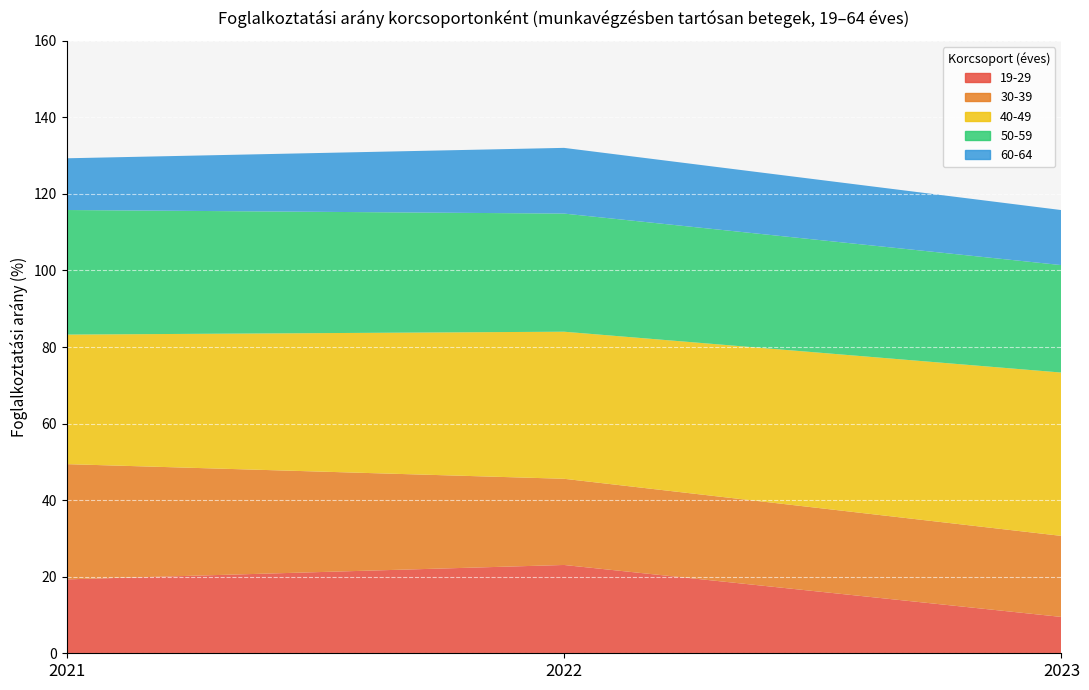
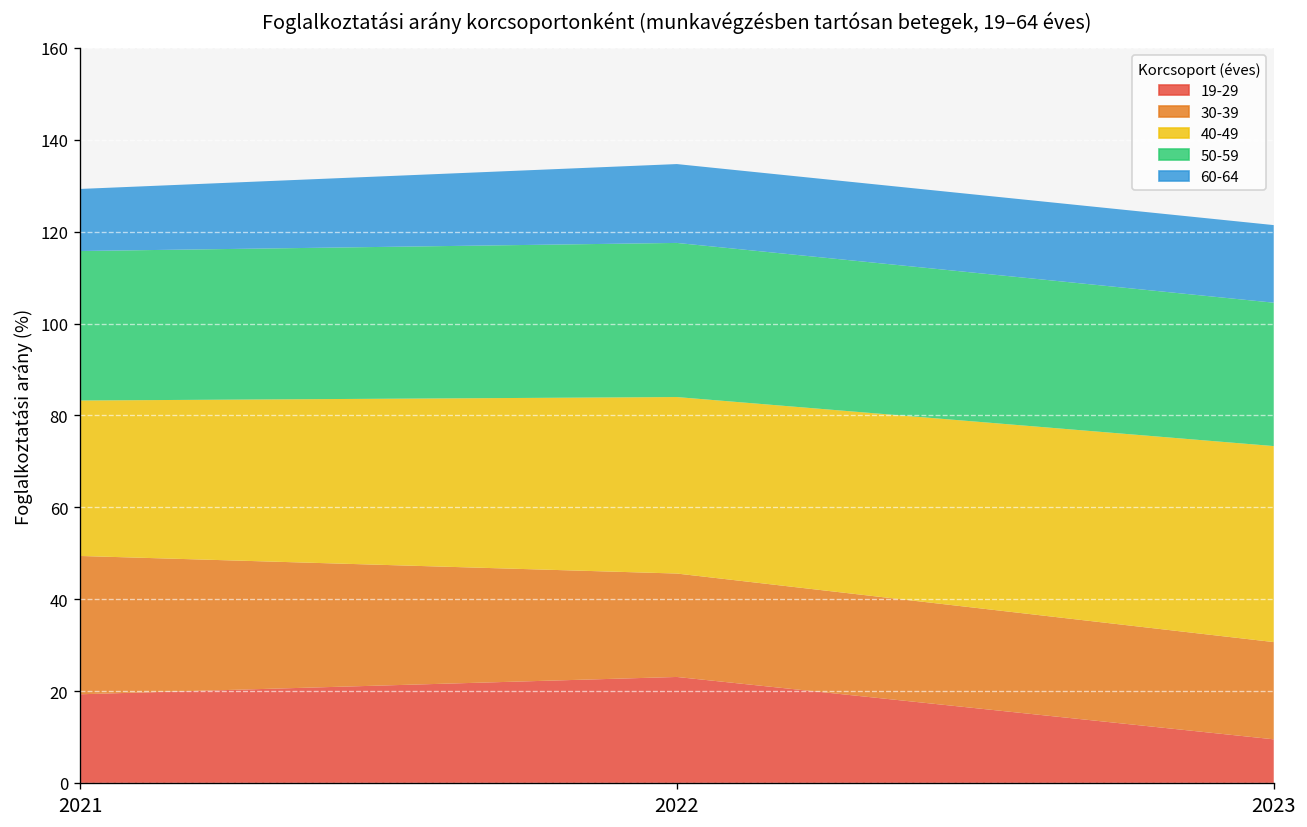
50-59, 2022: 31 -> 34
50-59, 2023: 28 -> 31
60-64, 2023: 14 -> 17
